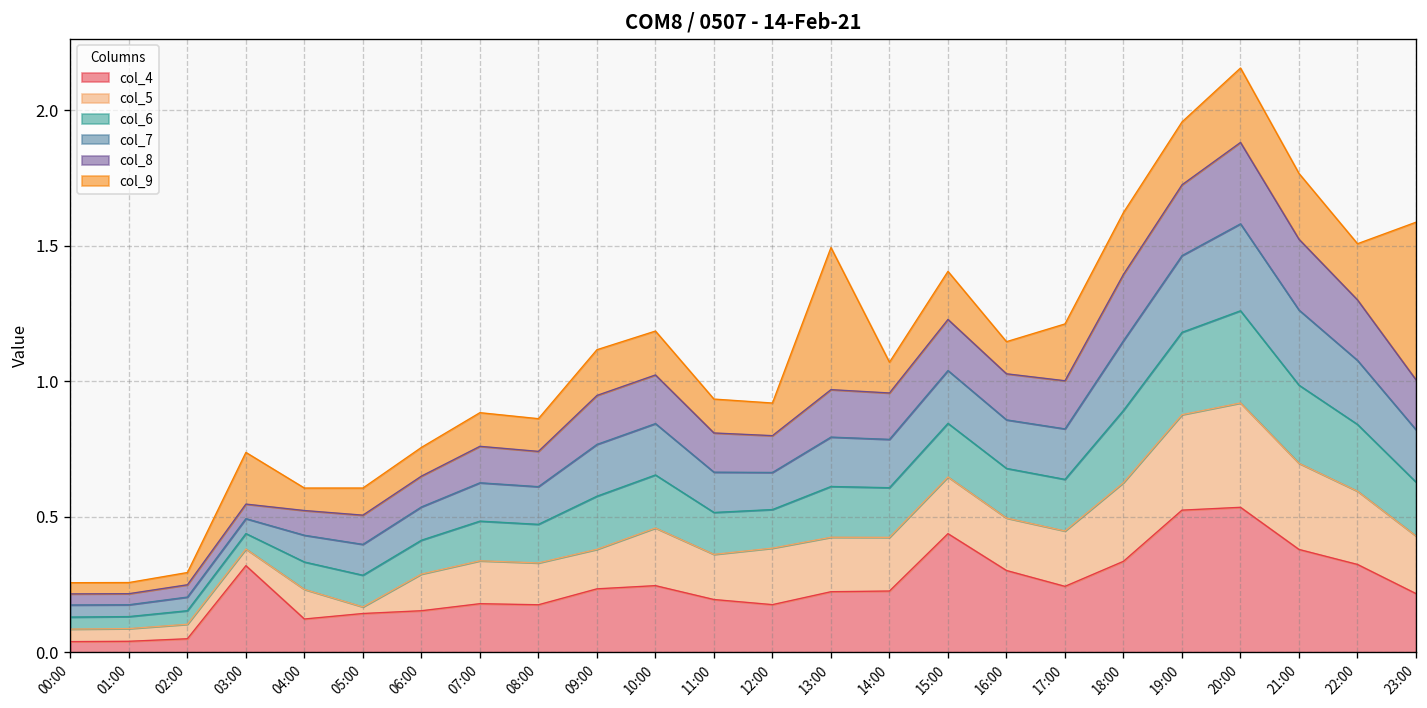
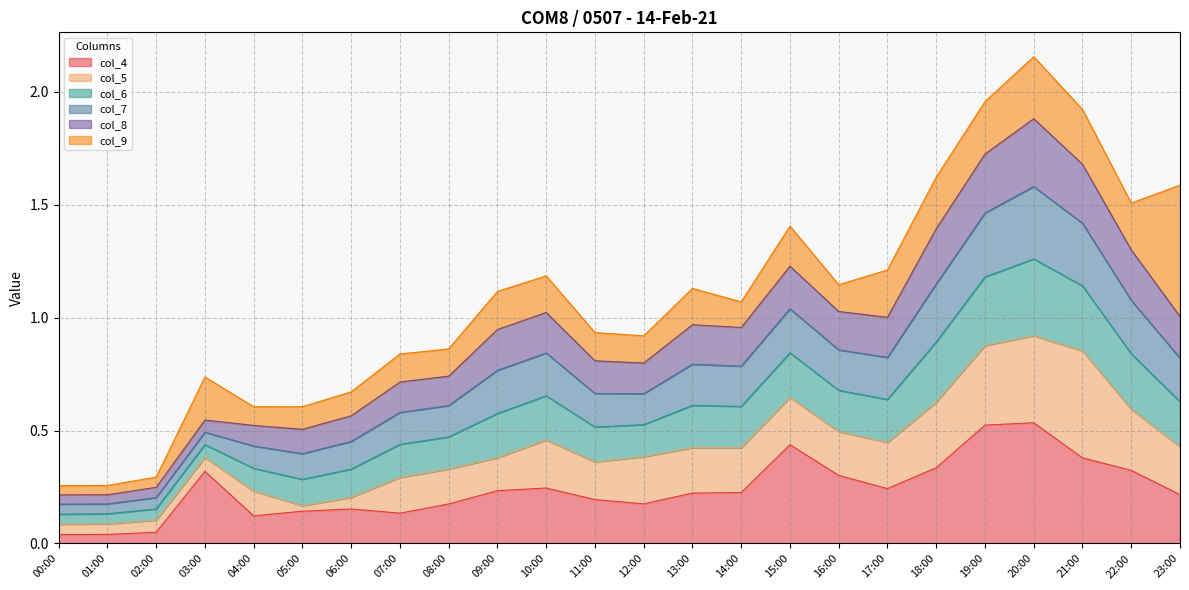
col_5, 06:00: 0.14 -> 0.05
col_4, 07:00: 0.18 -> 0.13
col_9, 13:00: 0.52 -> 0.16
col_5, 21:00: 0.32 -> 0.47
